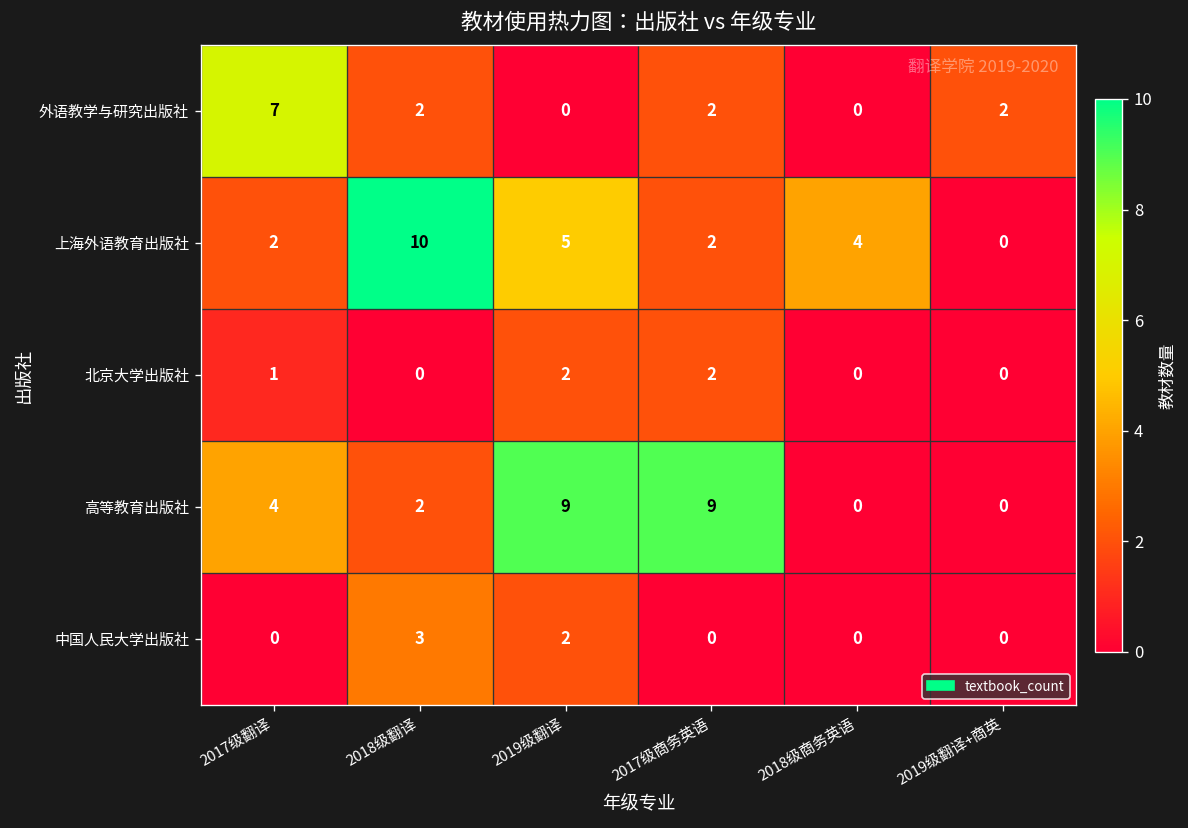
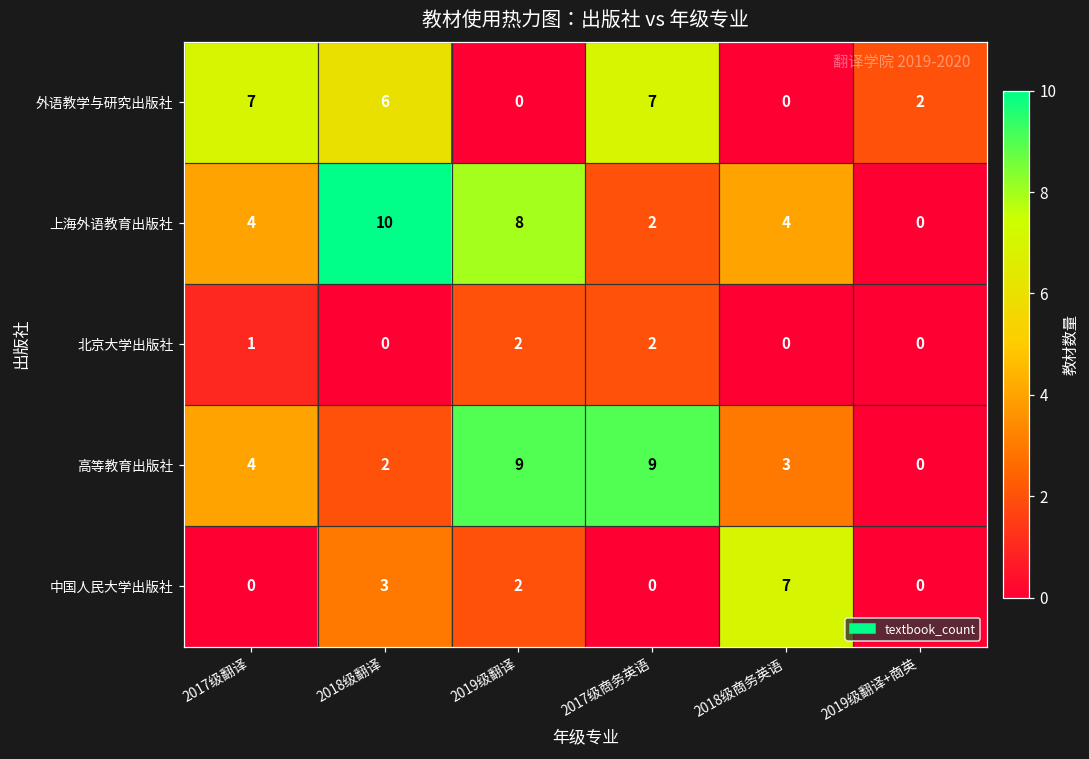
外语教学与研究出版社, 2018级翻译: 2 -> 6
外语教学与研究出版社, 2017级商务英语: 2 -> 7
上海外语教育出版社, 2017级翻译: 2 -> 4
上海外语教育出版社, 2019级翻译: 5 -> 8
高等教育出版社, 2018级商务英语: 0 -> 3
中国人民大学出版社, 2018级商务英语: 0 -> 7
